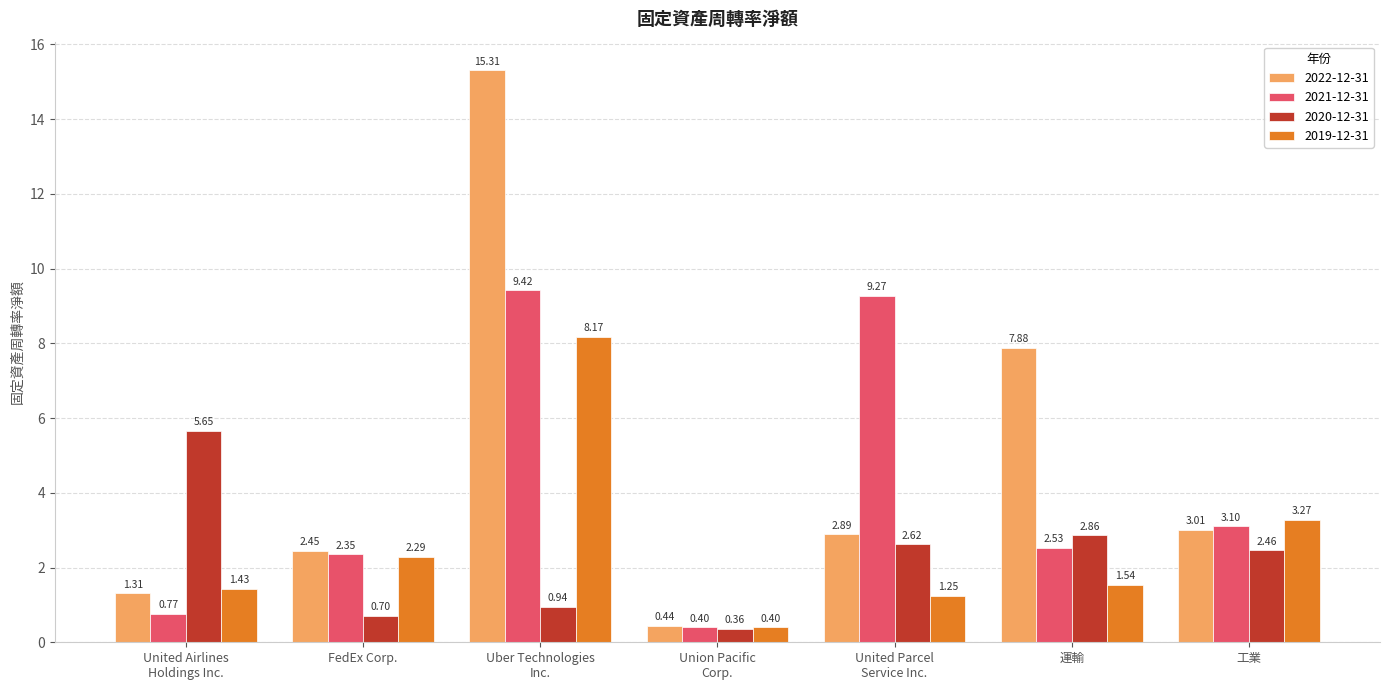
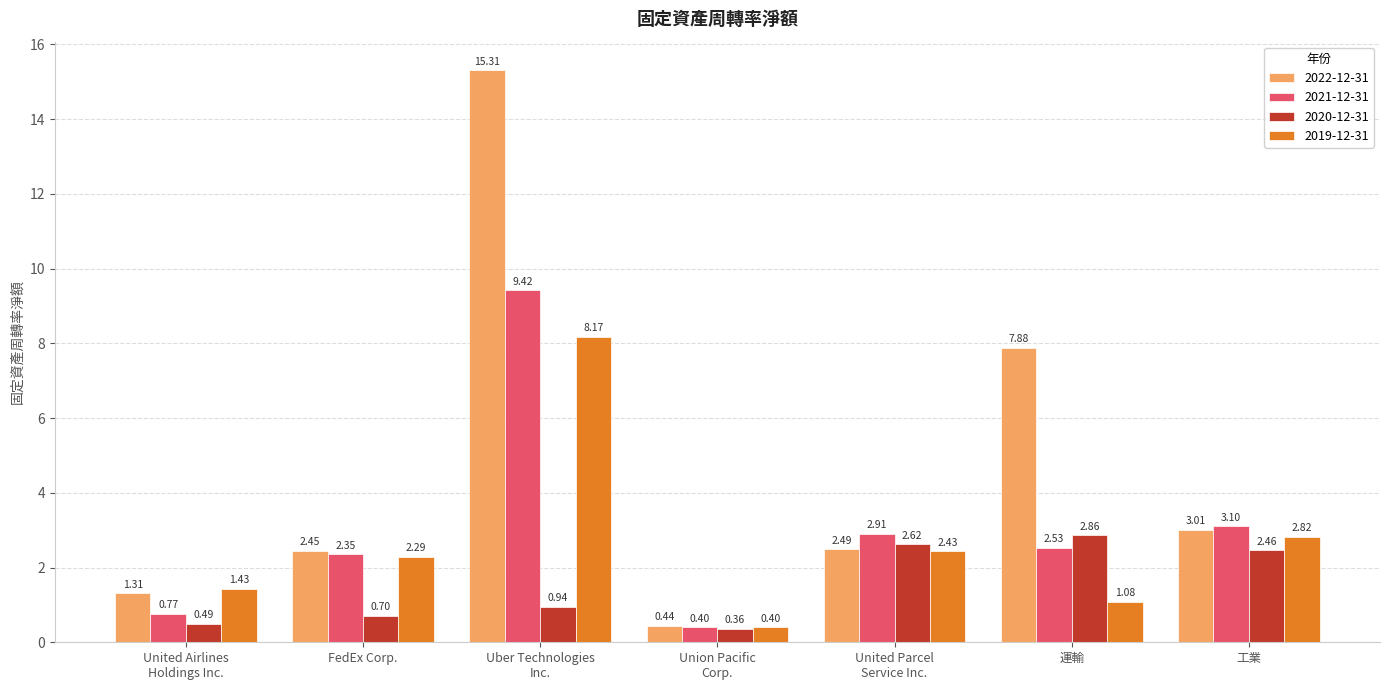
2020-12-31, United Airlines Holdings Inc.: 5.65 -> 0.49
2022-12-31, United Parcel Service Inc.: 2.89 -> 2.49
2021-12-31, United Parcel Service Inc.: 9.27 -> 2.91
2019-12-31, United Parcel Service Inc.: 1.25 -> 2.43
2019-12-31, 運輸: 1.54 -> 1.08
2019-12-31, 工業: 3.27 -> 2.82
